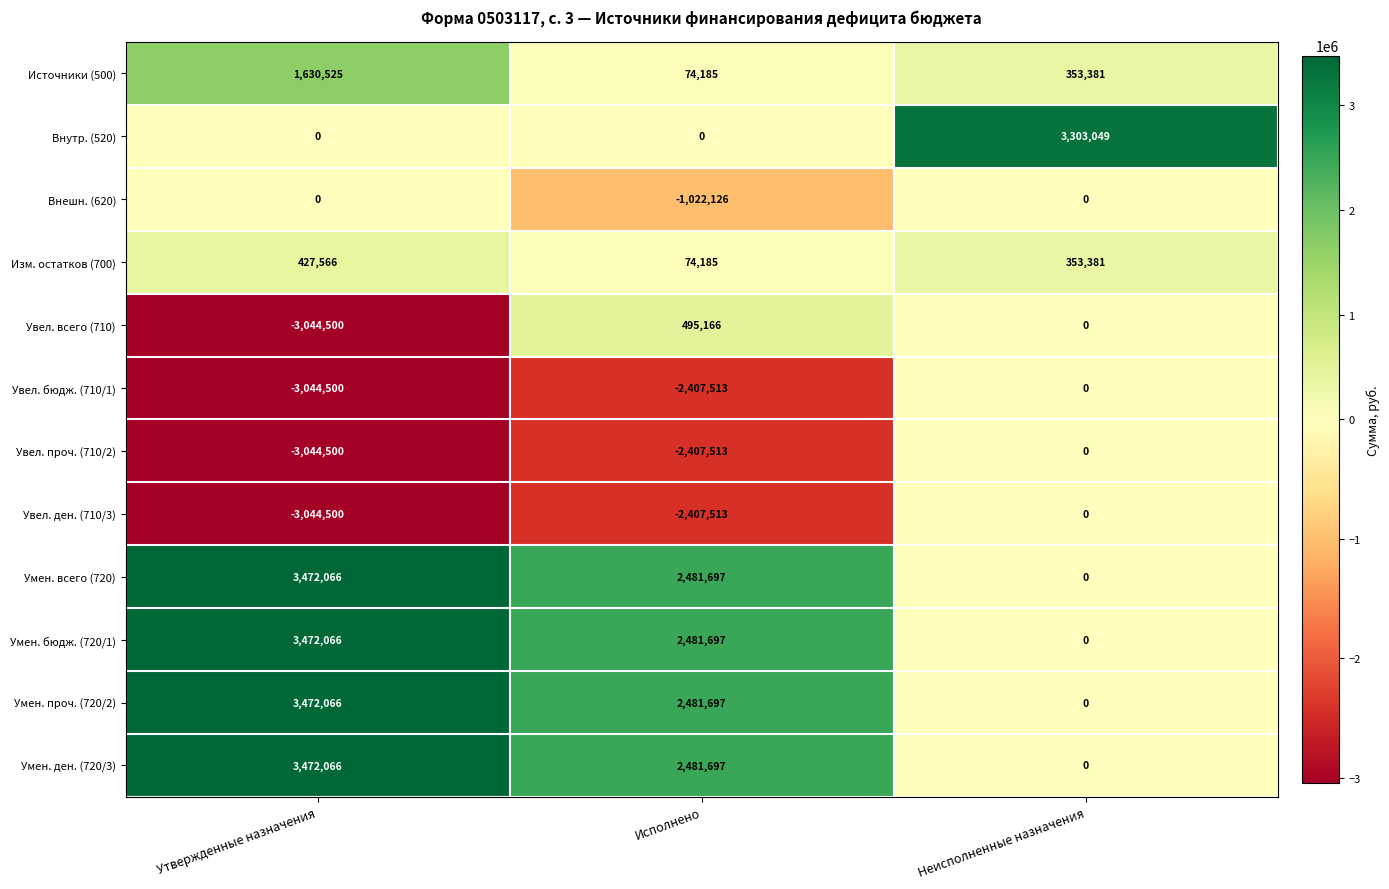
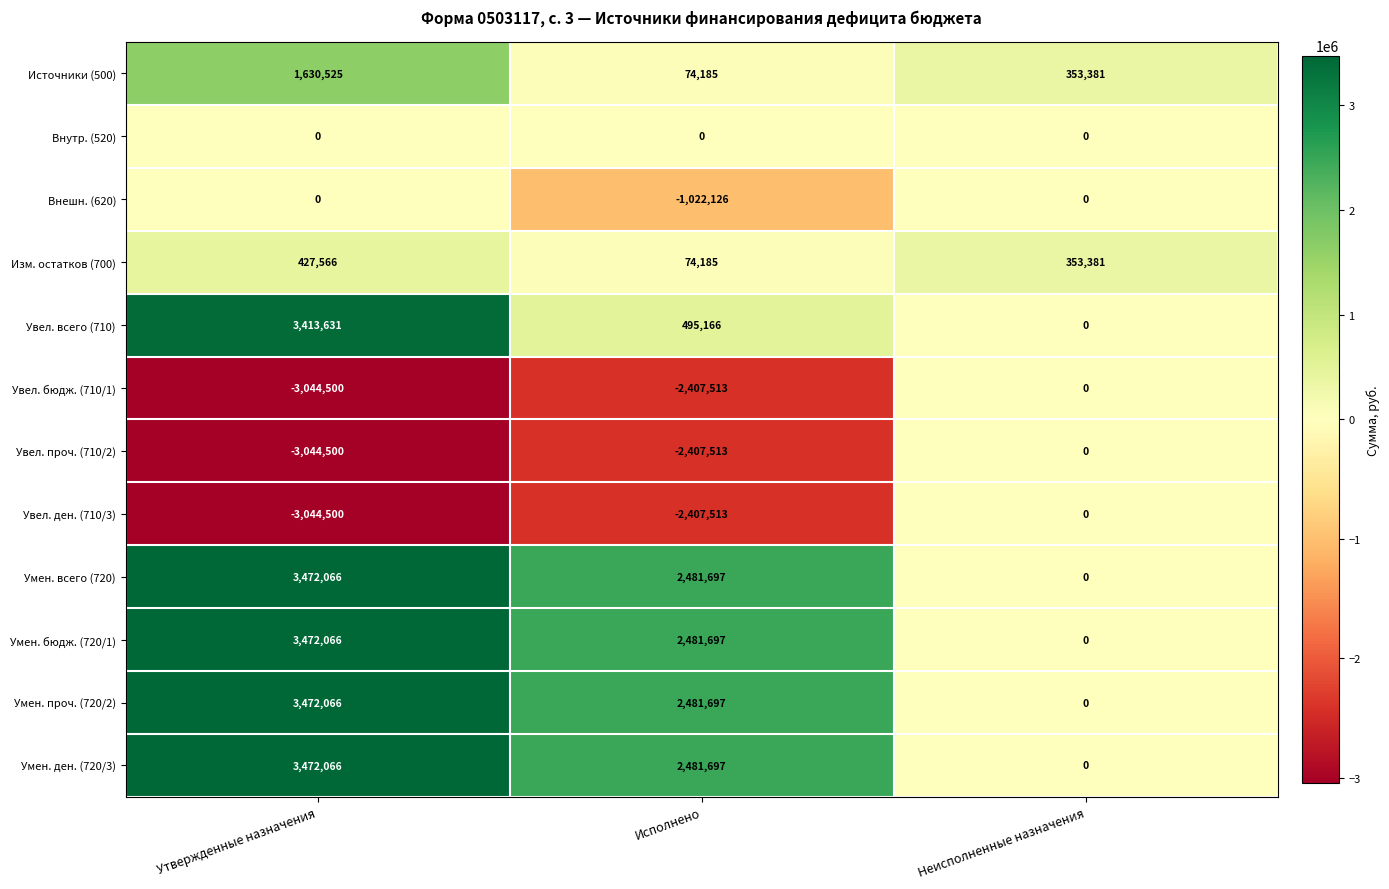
Внутр. (520), Неисполненные назначения: 3,303,049 -> 0
Увел. всего (710), Утвержденные назначения: -3,044,500 -> 3,413,631
